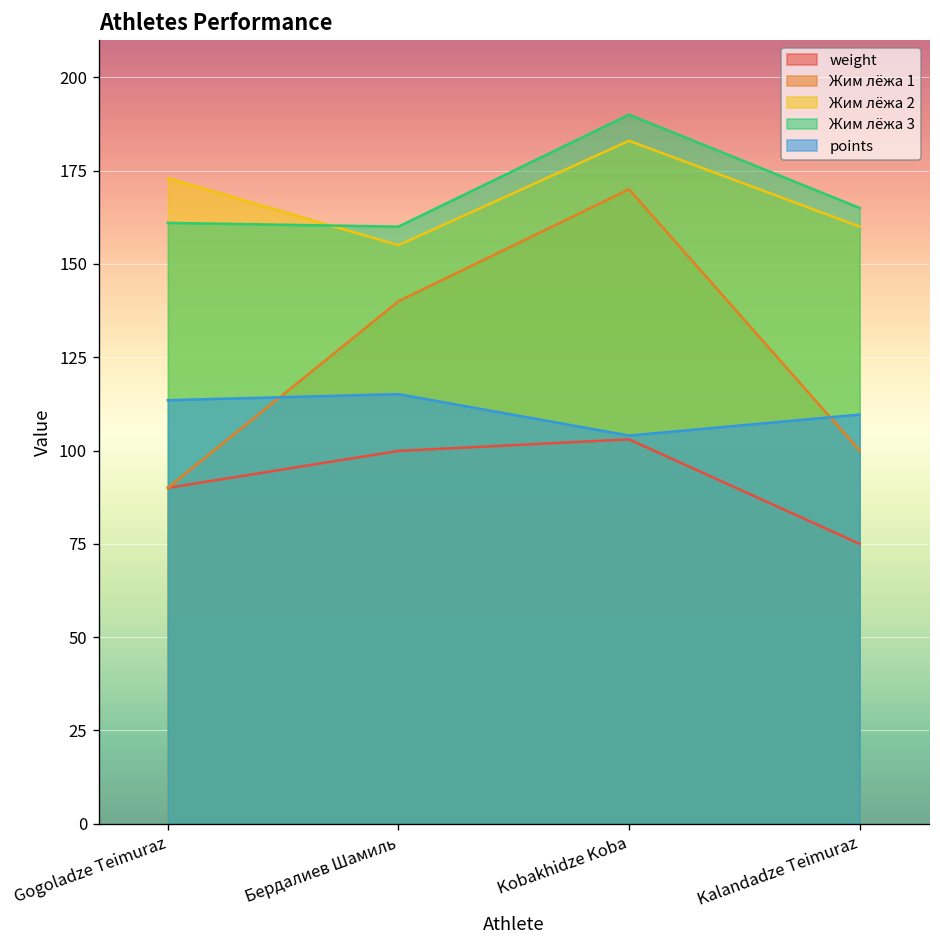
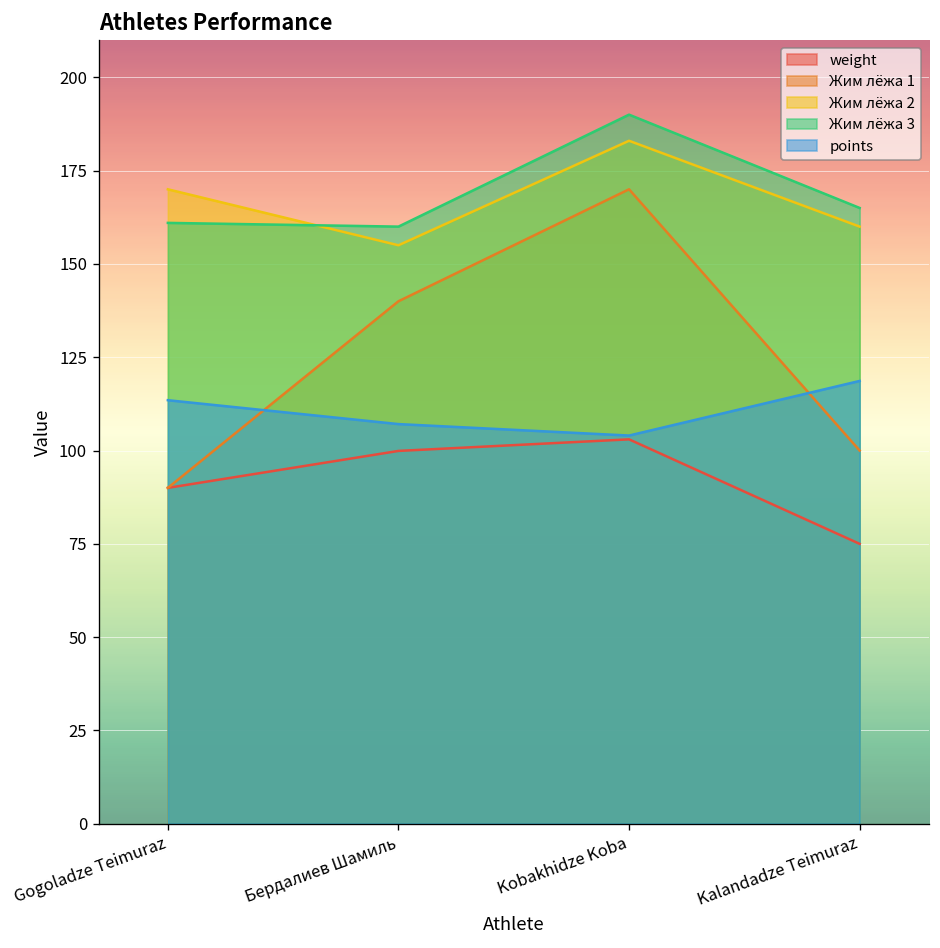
Жим лёжа 2, Gogoladze Teimuraz: 173 -> 170
points, Бердалиев Шамиль: 115 -> 107
points, Kalandadze Teimuraz: 110 -> 119
